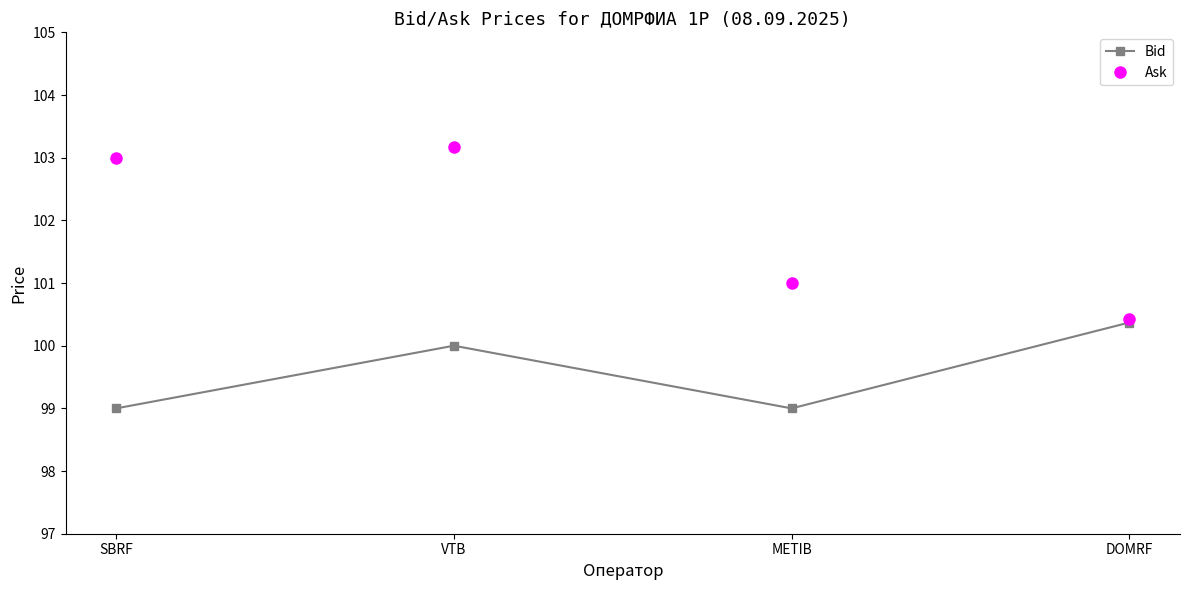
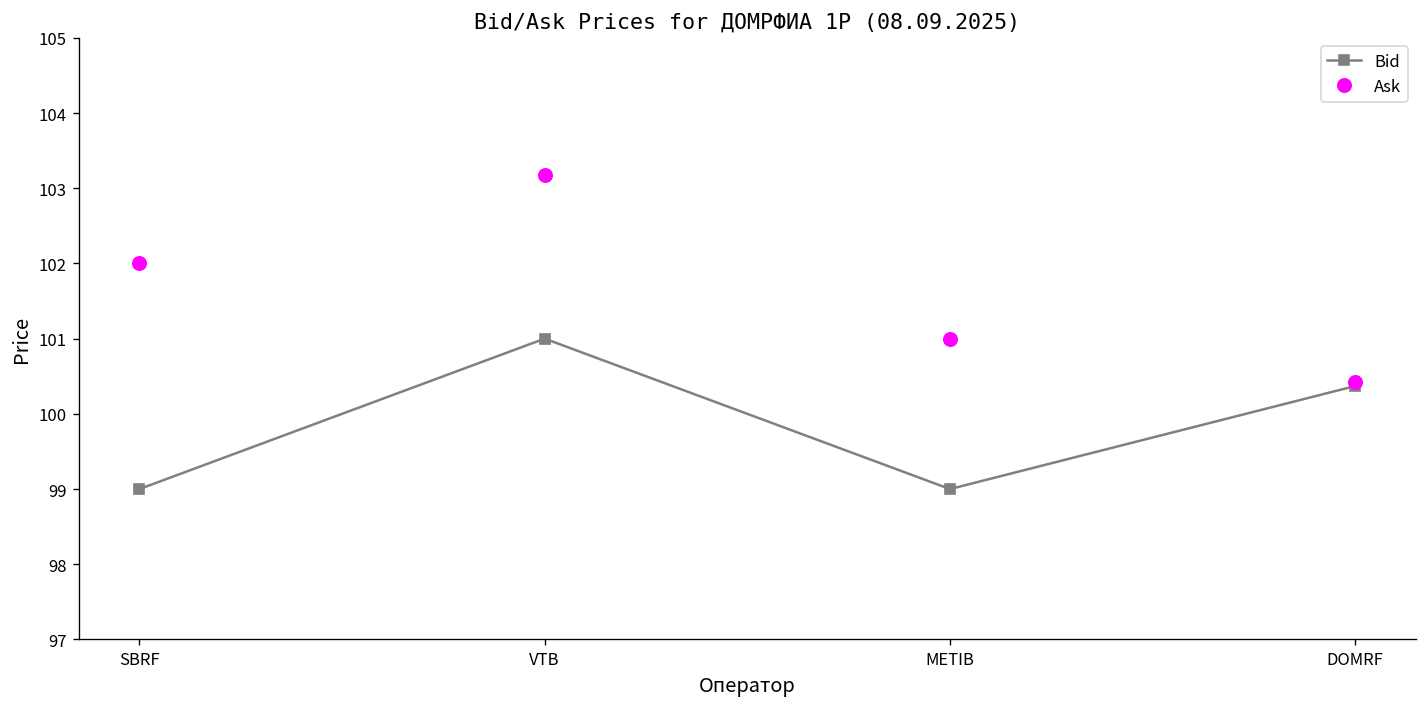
Ask, SBRF: 103 -> 102
Bid, VTB: 100 -> 101
